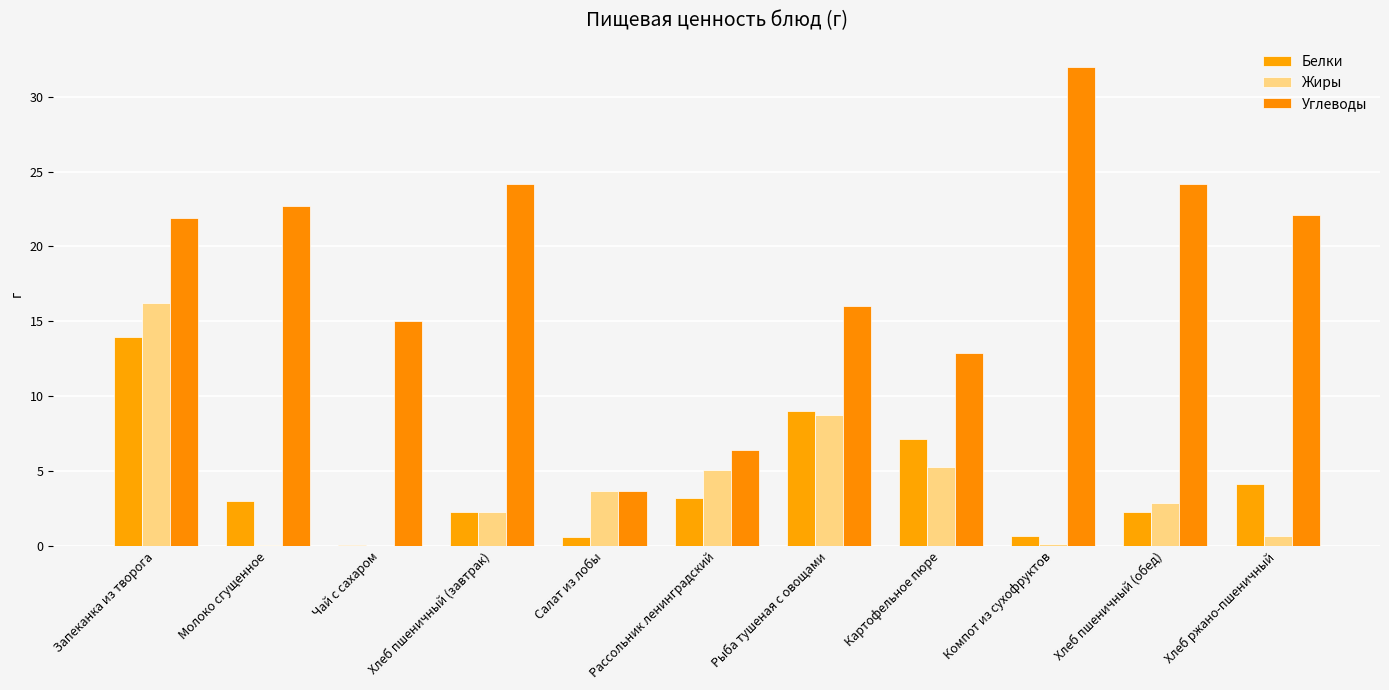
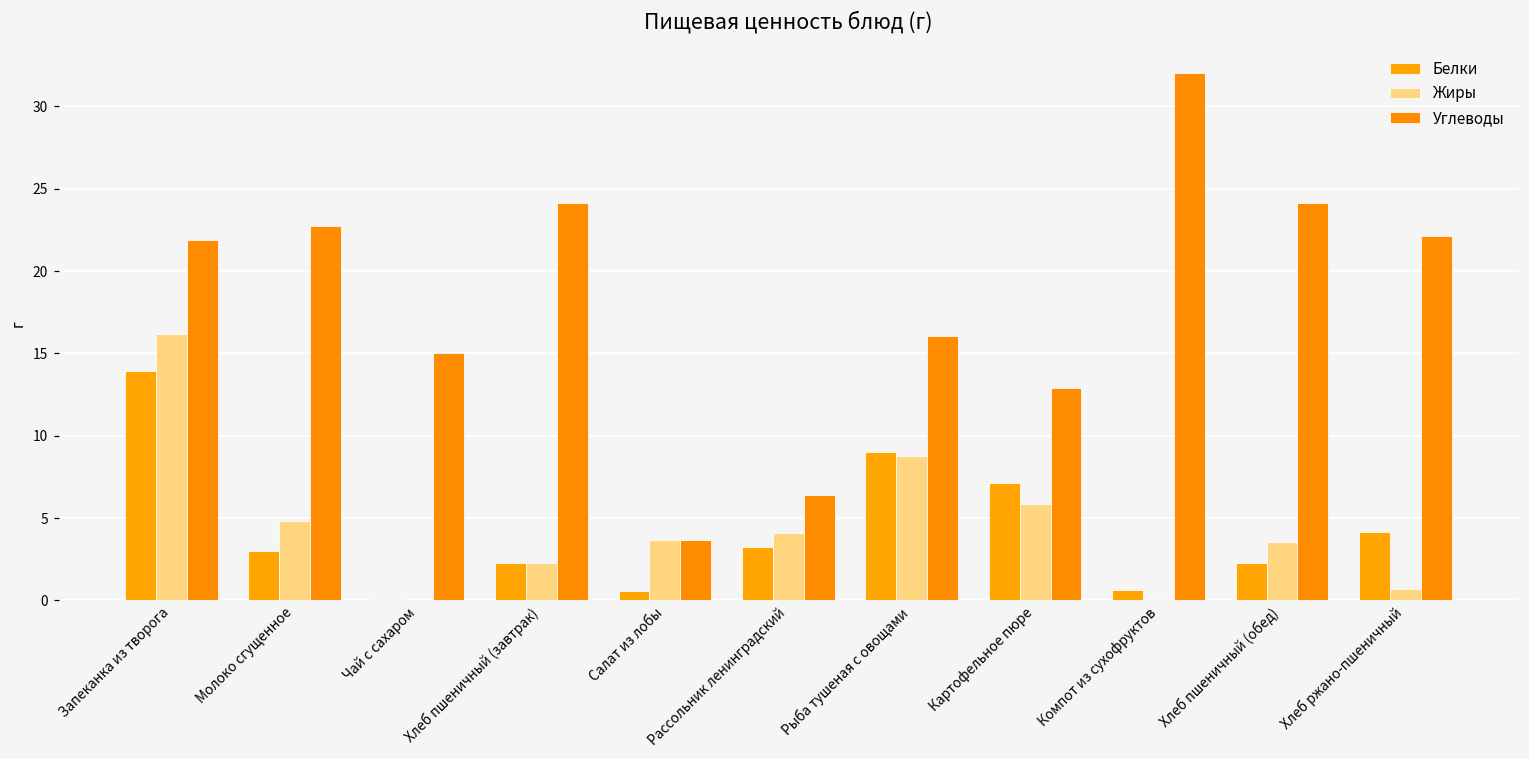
Жиры, Молоко сгущенное: 0.1 -> 4.9
Жиры, Рассольник ленинградский: 5.1 -> 4.1
Жиры, Картофельное пюре: 5.3 -> 5.8
Жиры, Хлеб пшеничный (обед): 2.9 -> 3.6
